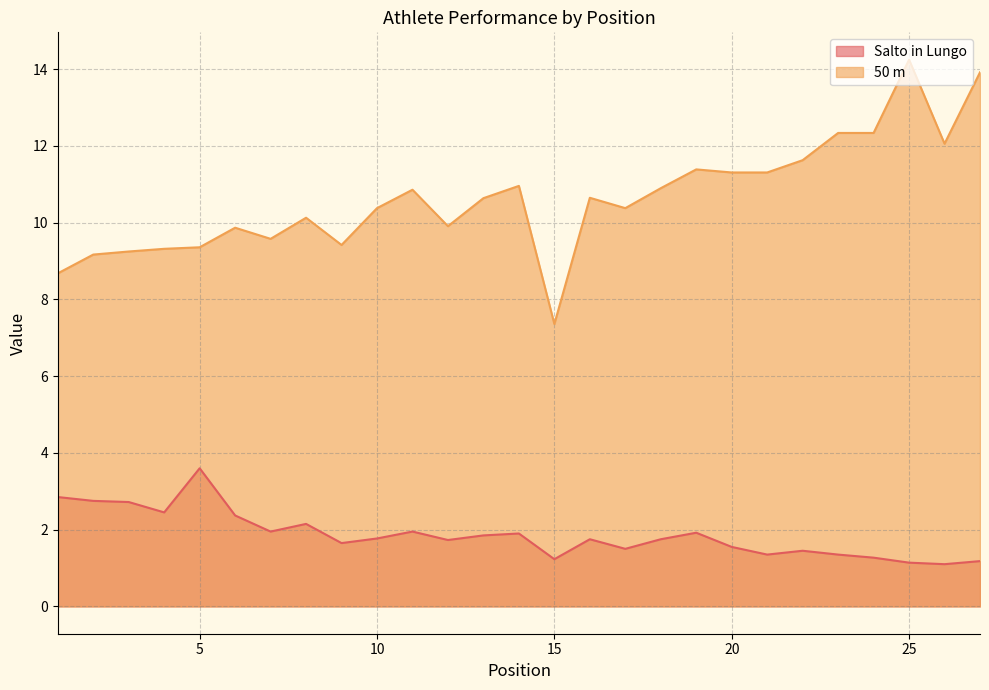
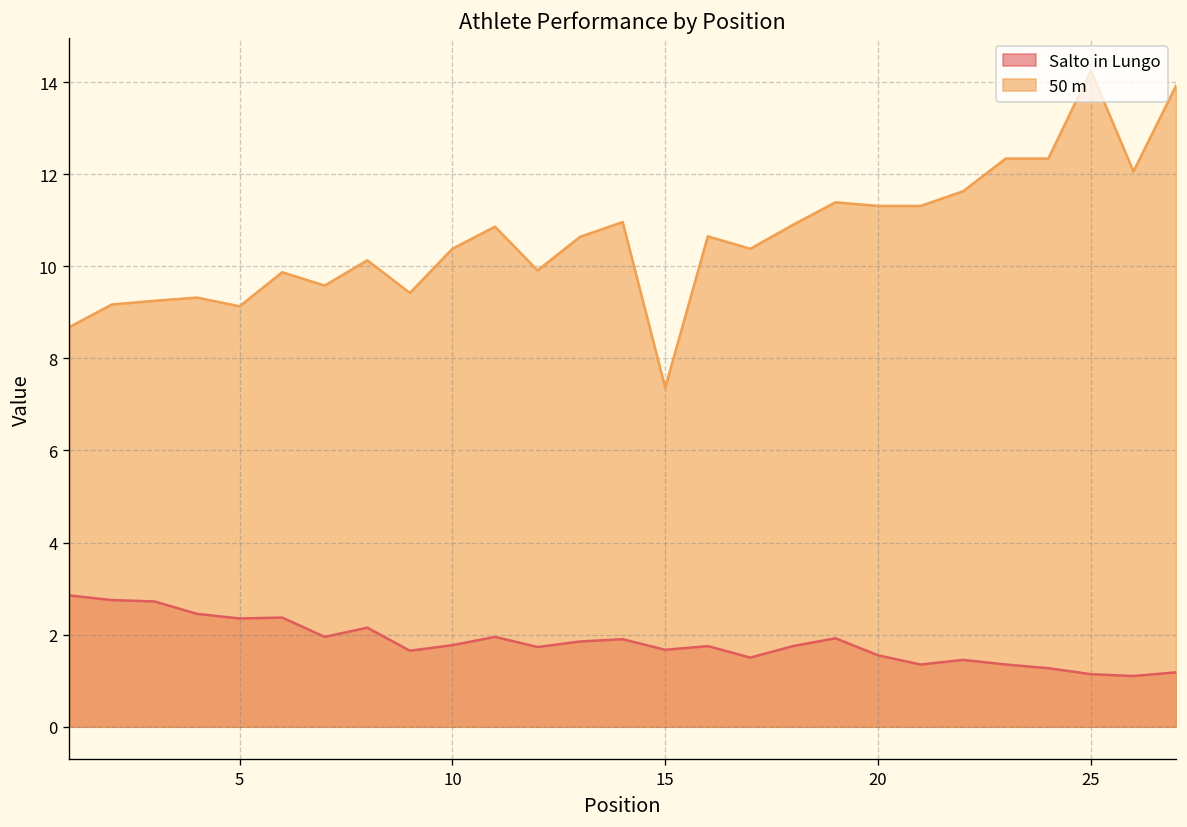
Salto in Lungo, 5: 3.6 -> 2.4
50 m, 5: 9.4 -> 9.1
Salto in Lungo, 15: 1.2 -> 1.7
